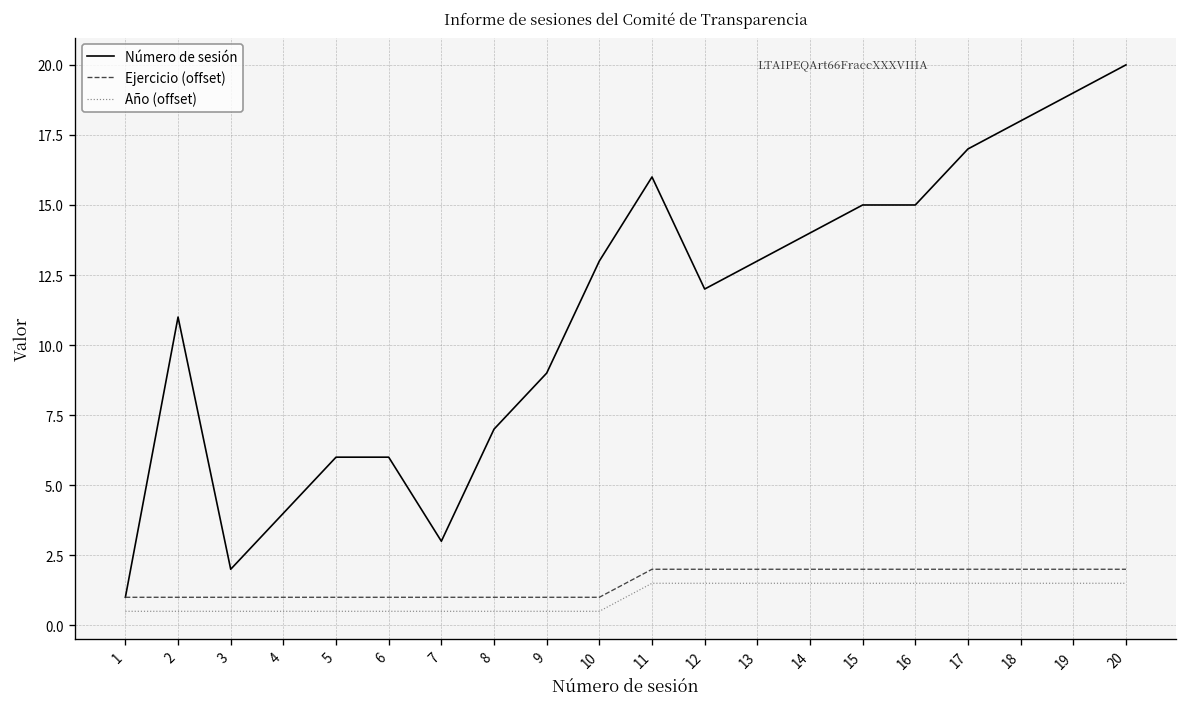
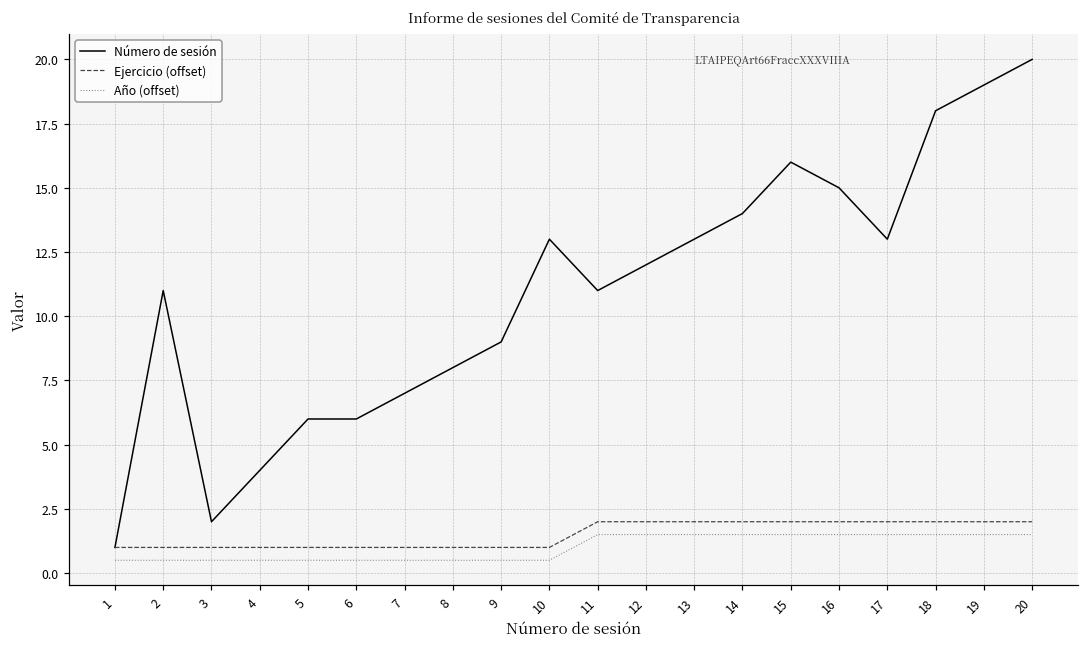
Número de sesión, 7: 3 -> 7
Número de sesión, 8: 7 -> 8
Número de sesión, 11: 16 -> 11
Número de sesión, 15: 15 -> 16
Número de sesión, 17: 17 -> 13
